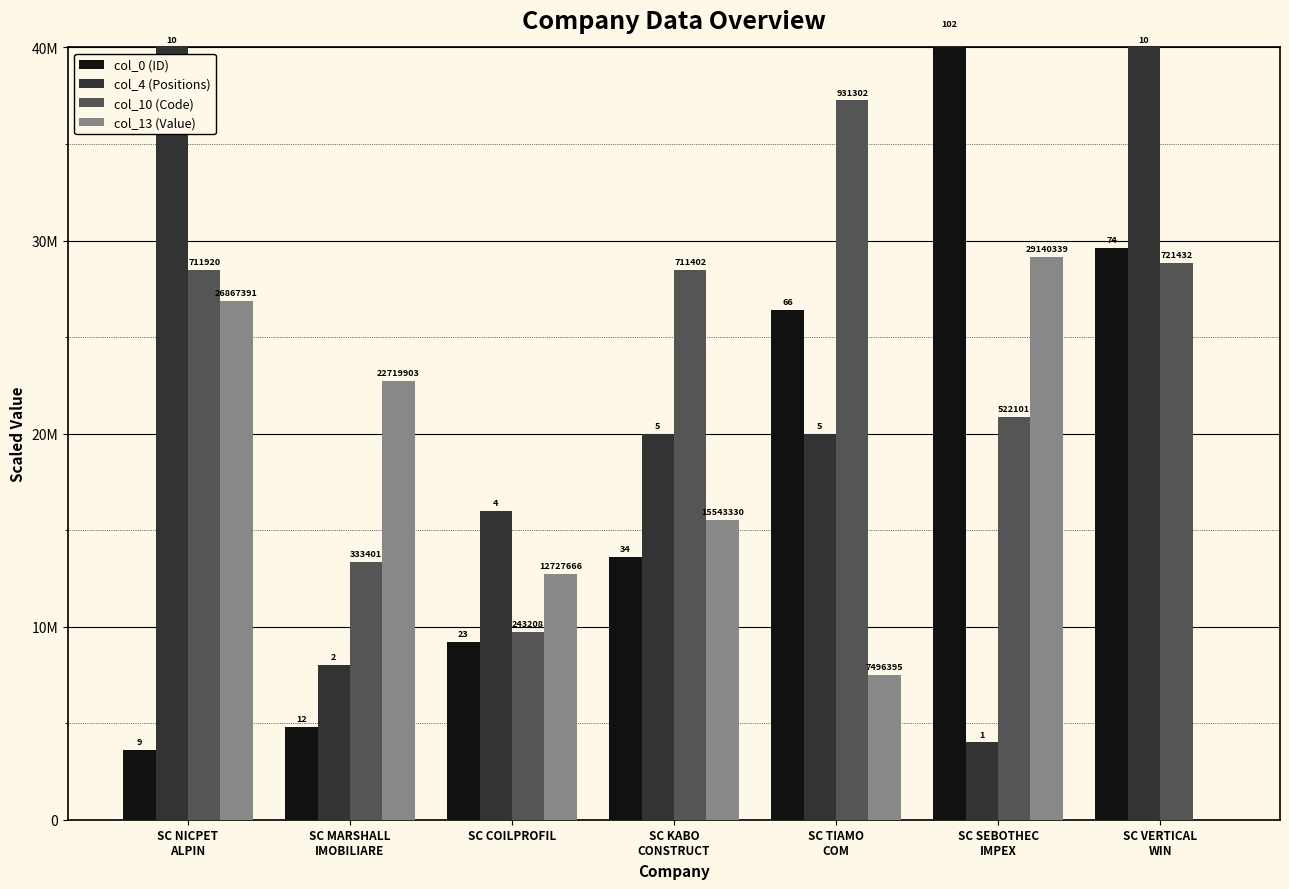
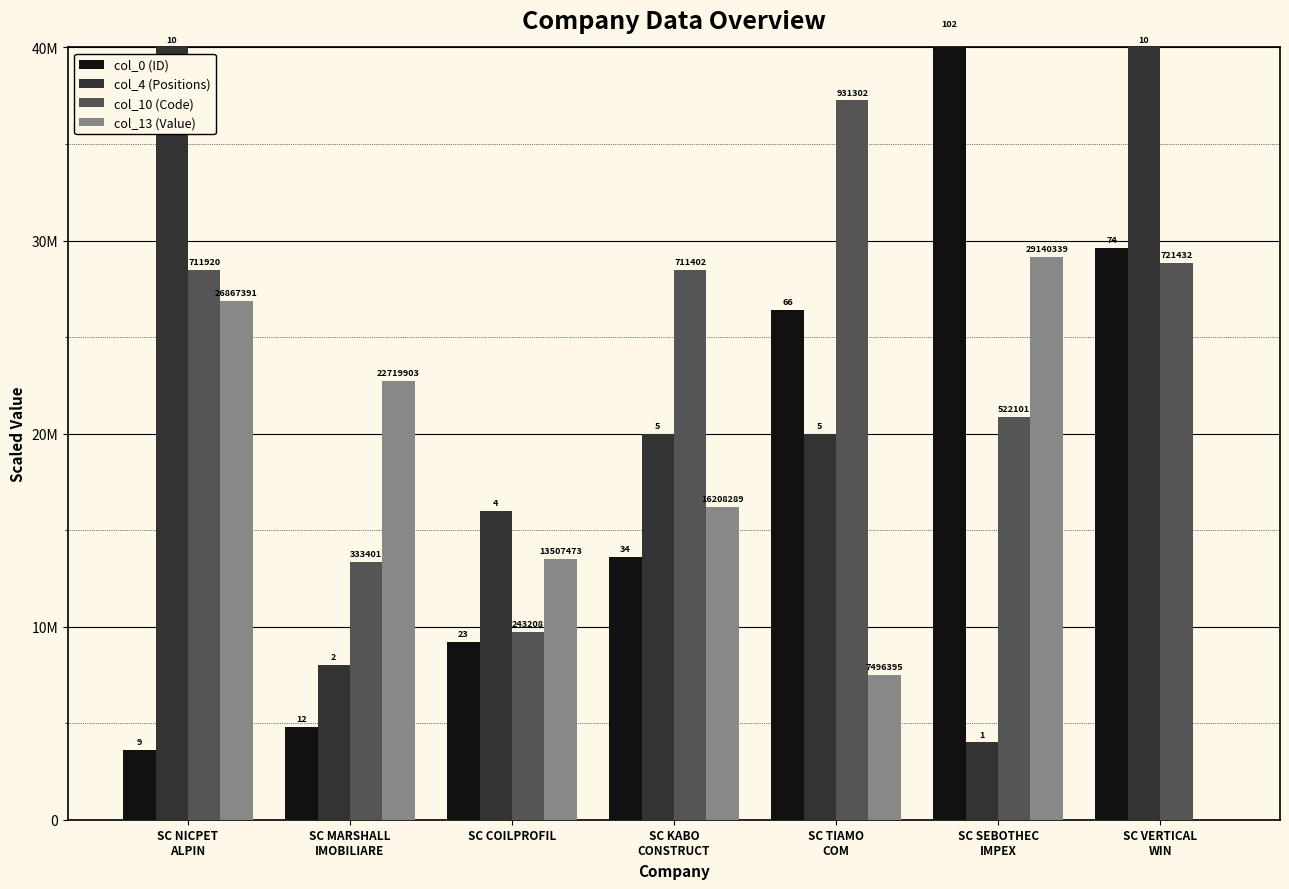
col_13 (Value), SC COILPROFIL: 12727666 -> 13507473
col_13 (Value), SC KABO CONSTRUCT: 15543330 -> 16208289
